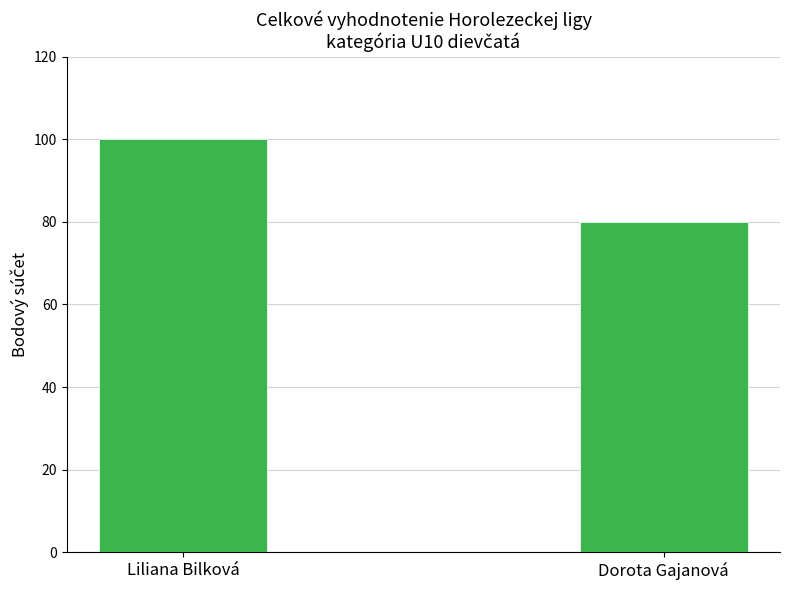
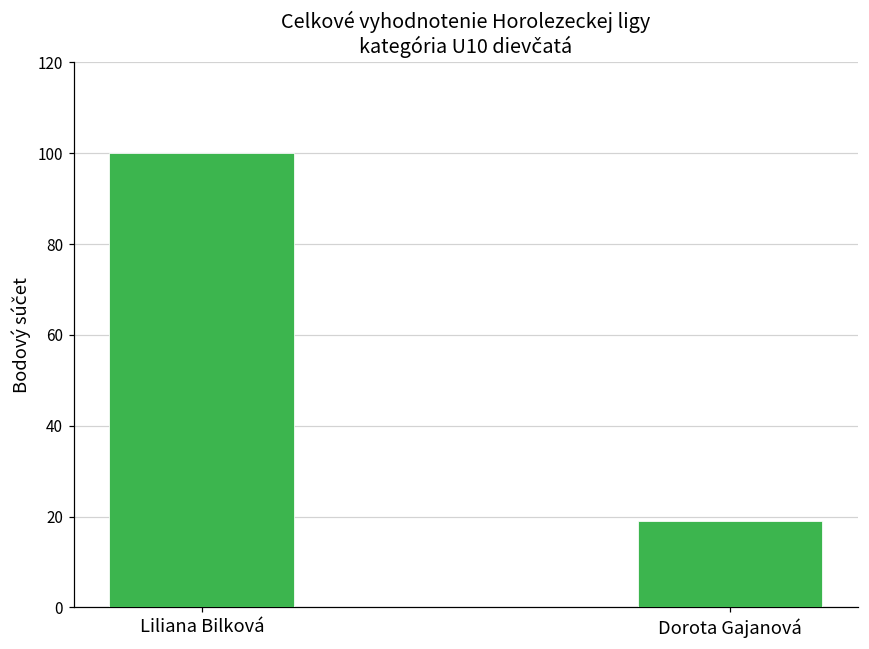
Dorota Gajanová: 80 -> 19
